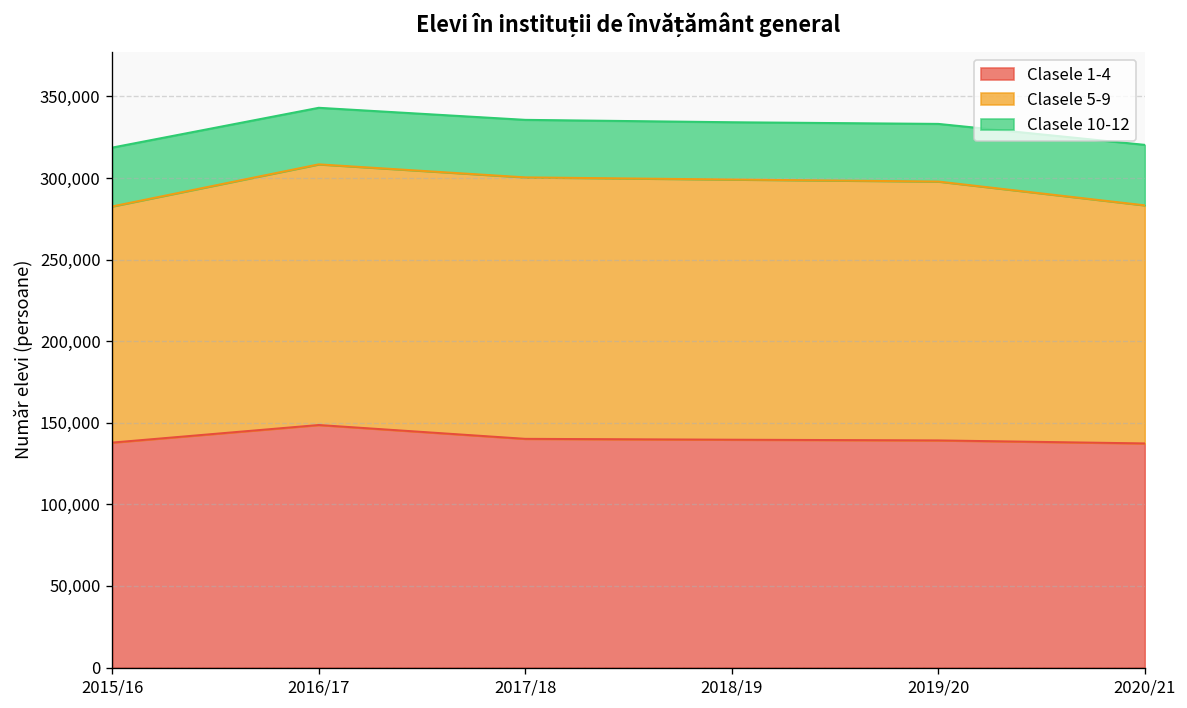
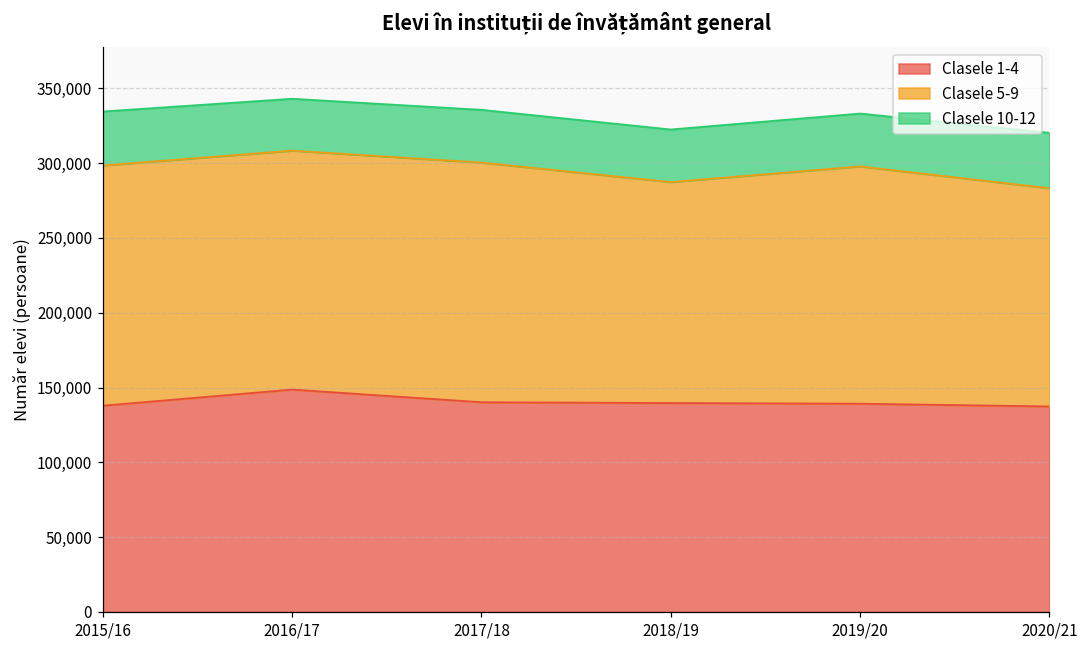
Clasele 5-9, 2015/16: 145,000 -> 161,000
Clasele 5-9, 2018/19: 159,000 -> 148,000
